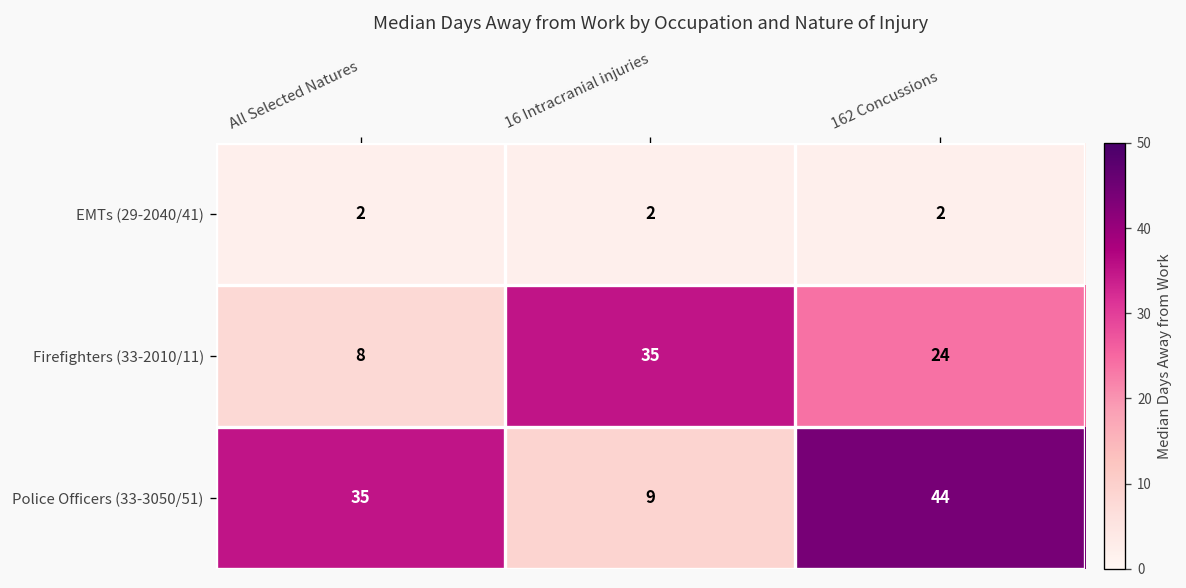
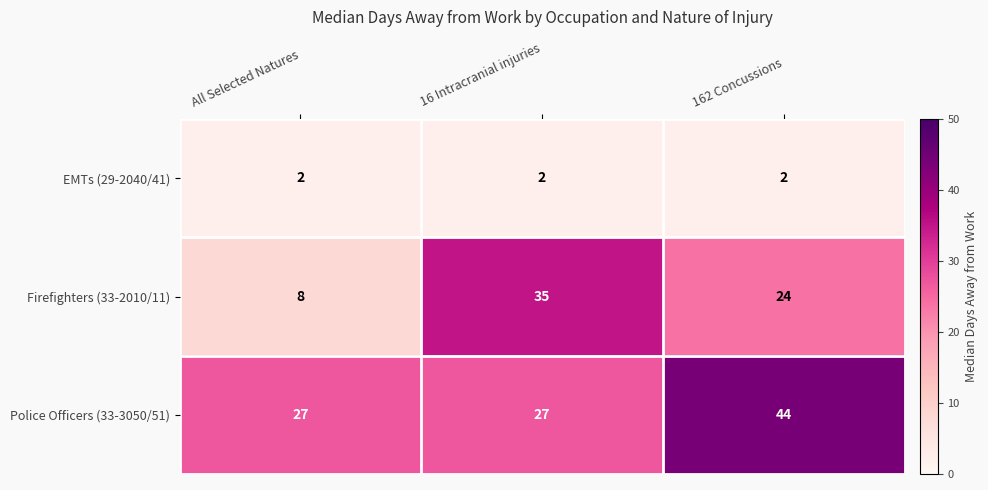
Police Officers (33-3050/51), All Selected Natures: 35 -> 27
Police Officers (33-3050/51), 16 Intracranial injuries: 9 -> 27
